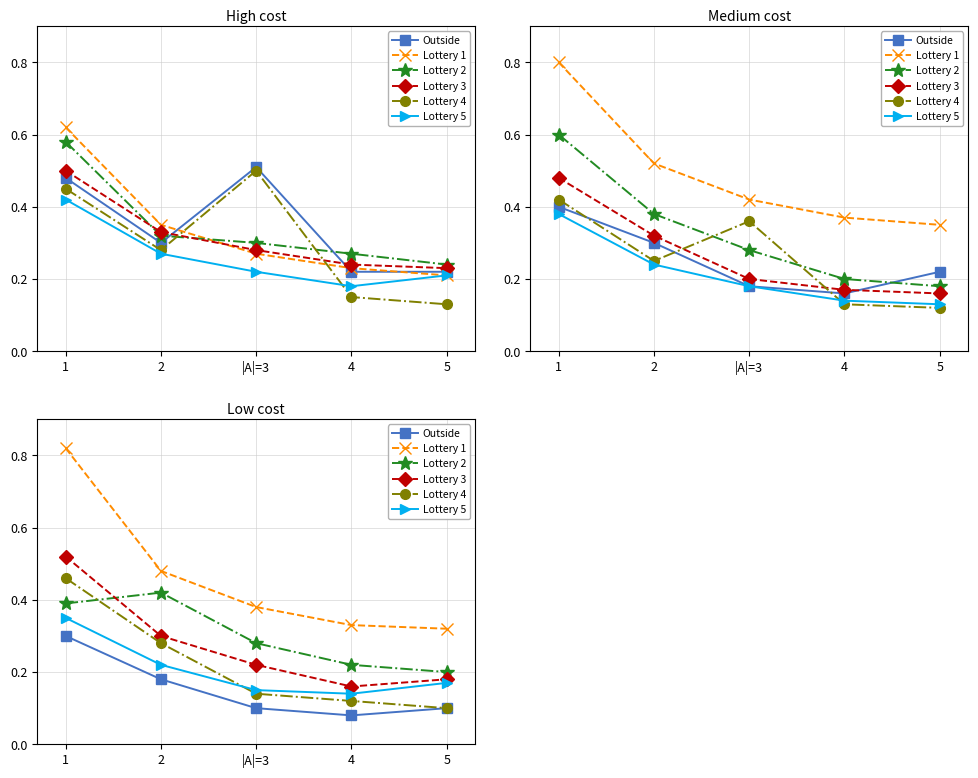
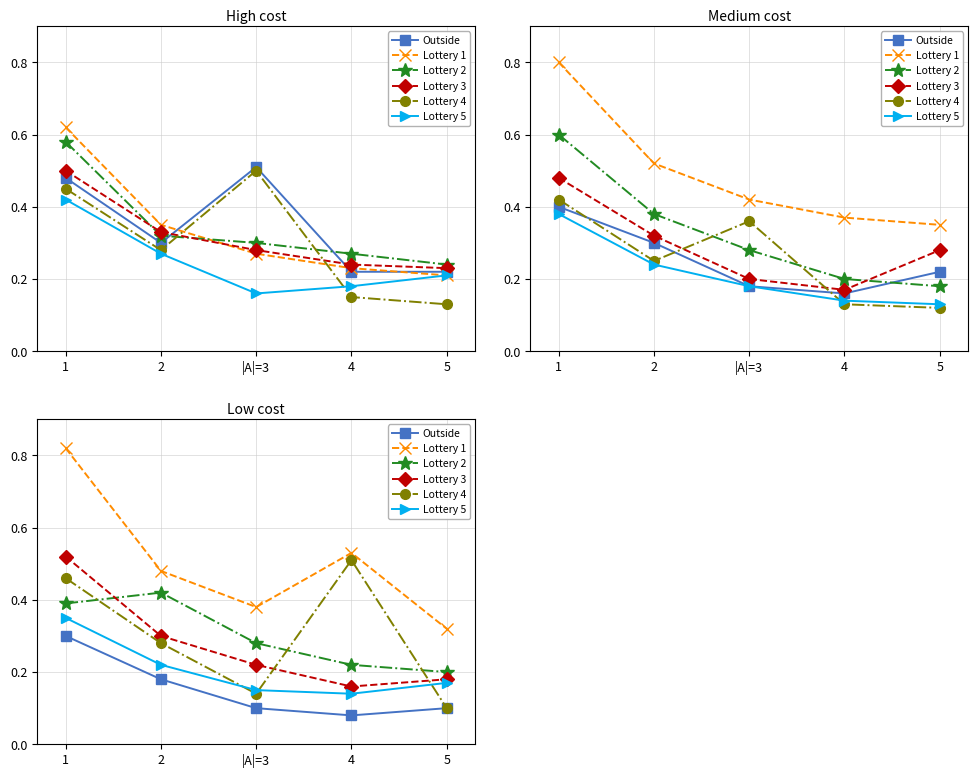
High cost, Lottery 5, |A|=3: 0.22 -> 0.16
Medium cost, Lottery 3, 5: 0.16 -> 0.28
Low cost, Lottery 1, 4: 0.33 -> 0.53
Low cost, Lottery 4, 4: 0.12 -> 0.51
